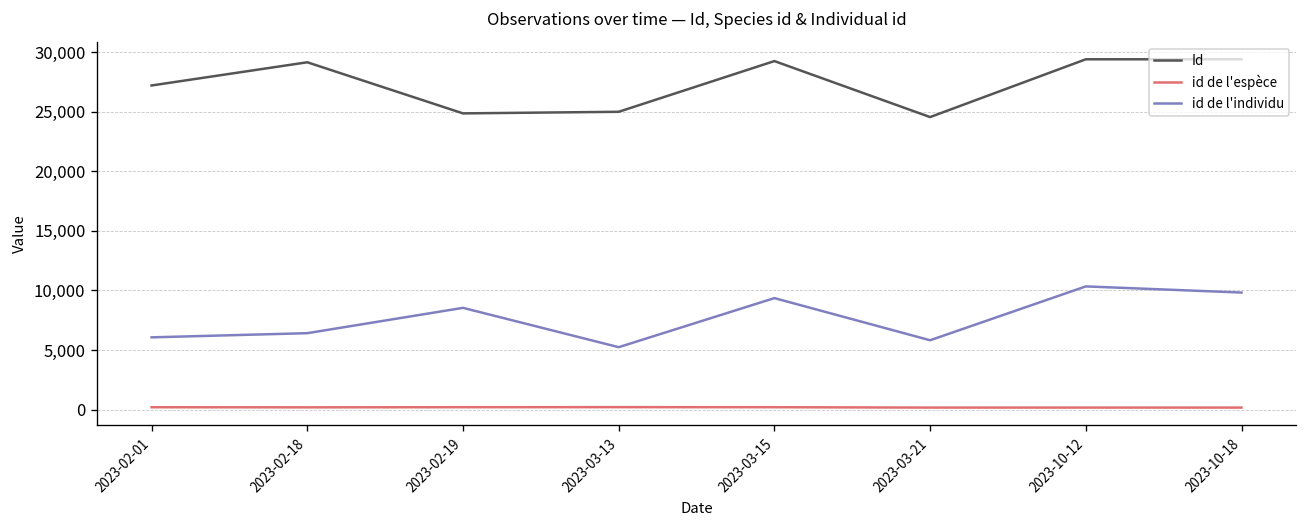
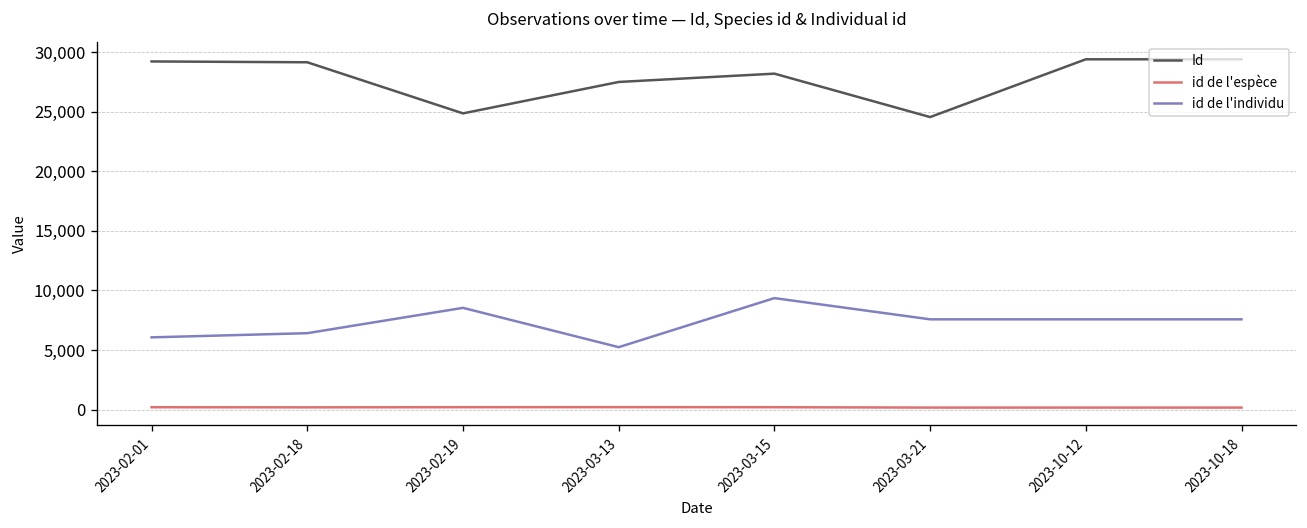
Id, 2023-02-01: 27,000 -> 29,000
Id, 2023-03-13: 25,000 -> 27,000
Id, 2023-03-15: 29,000 -> 28,000
id de l'individu, 2023-03-21: 6,000 -> 8,000
id de l'individu, 2023-10-12: 10,000 -> 8,000
id de l'individu, 2023-10-18: 10,000 -> 8,000
